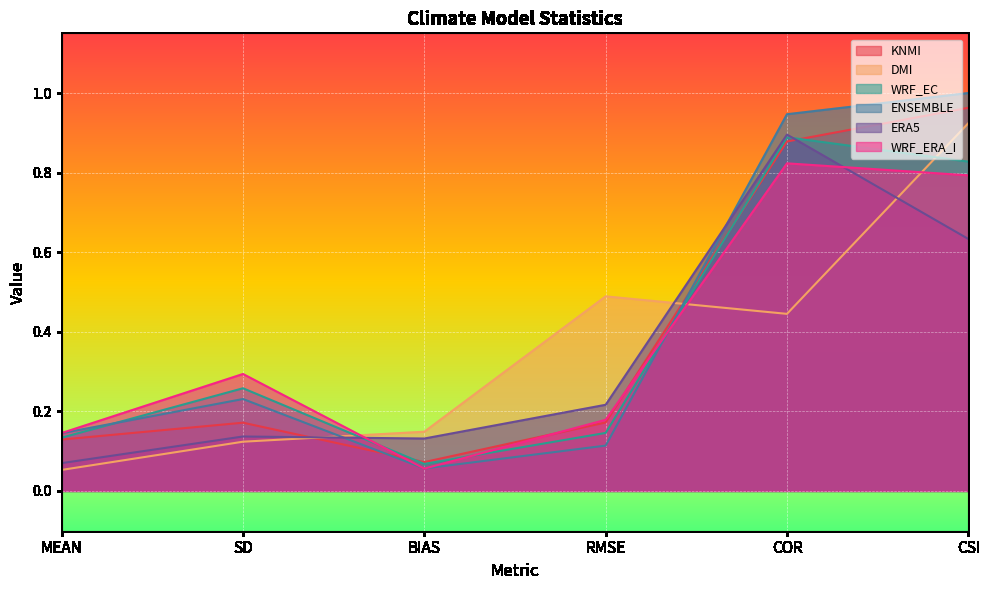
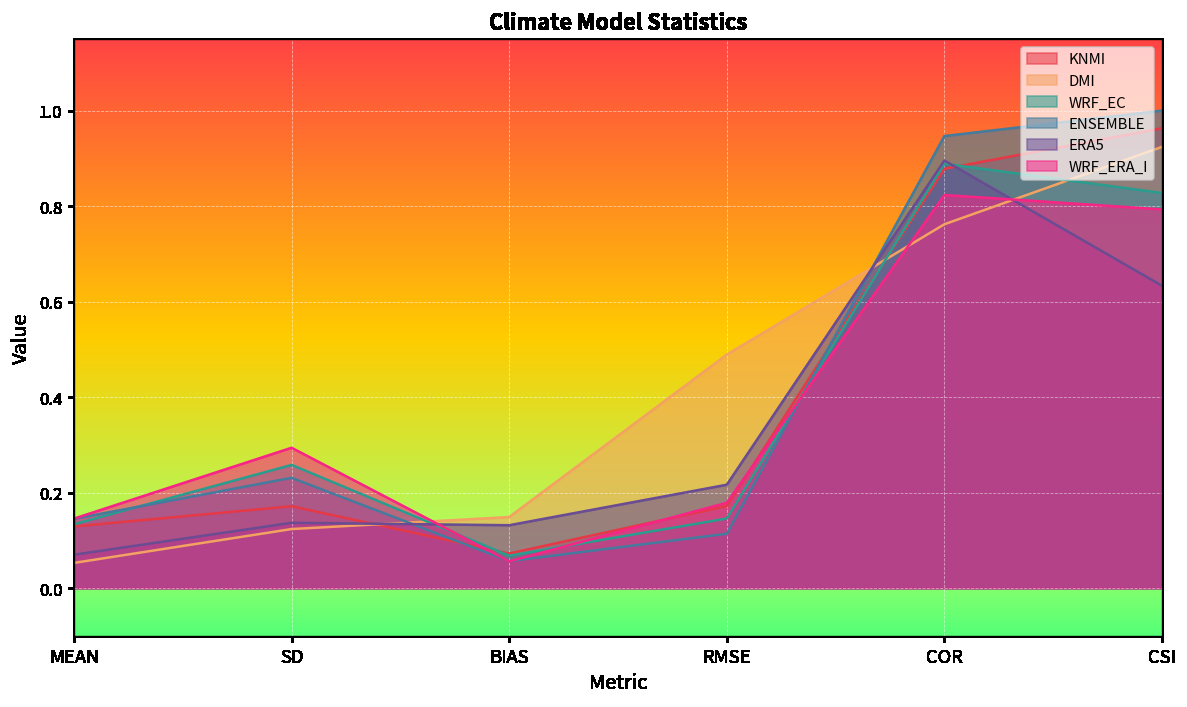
DMI, COR: 0.45 -> 0.76
